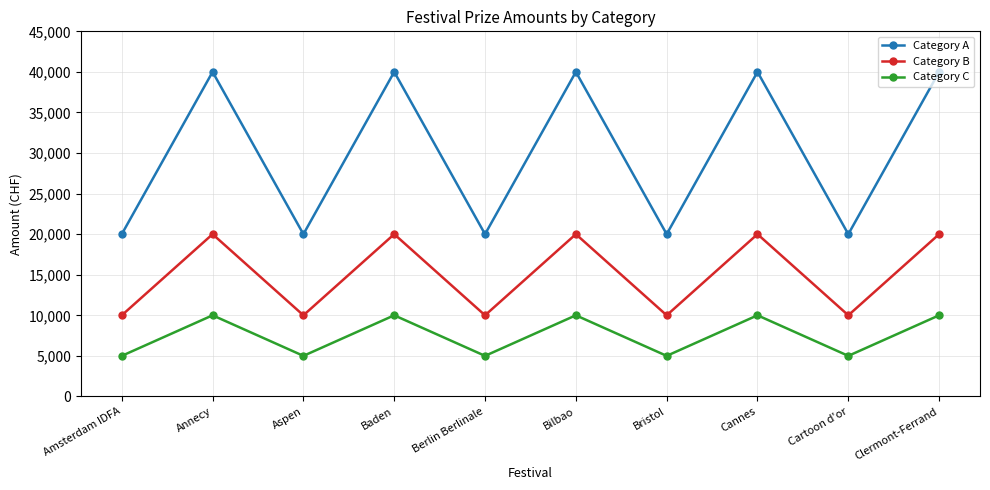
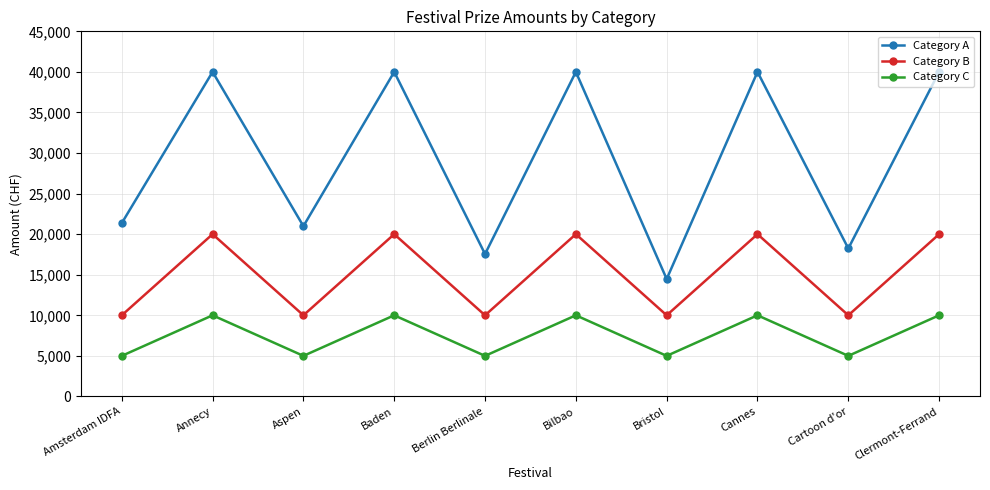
Category A, Amsterdam IDFA: 20,000 -> 21,000
Category A, Aspen: 20,000 -> 21,000
Category A, Berlin Berlinale: 20,000 -> 18,000
Category A, Bristol: 20,000 -> 14,000
Category A, Cartoon d'or: 20,000 -> 18,000
